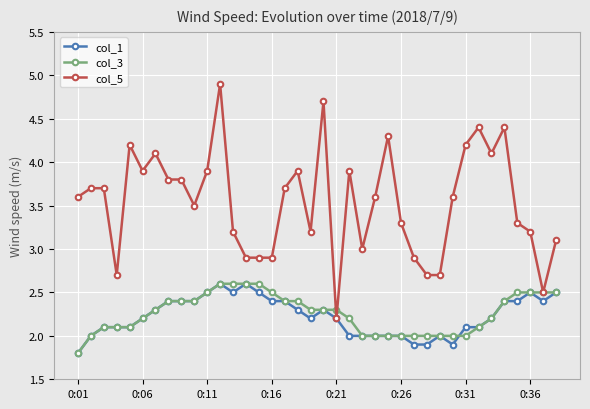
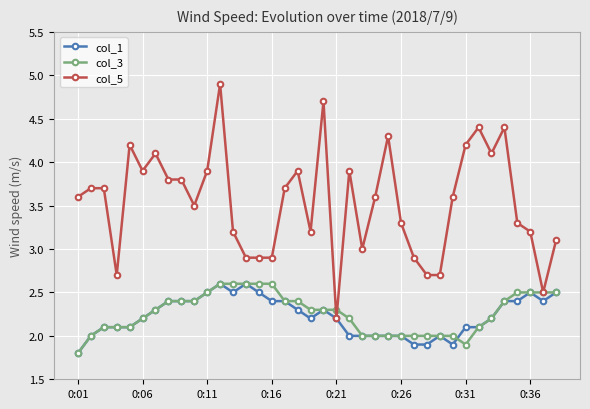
col_3, 0:16: 2.5 -> 2.6
col_3, 0:31: 2.0 -> 1.9
